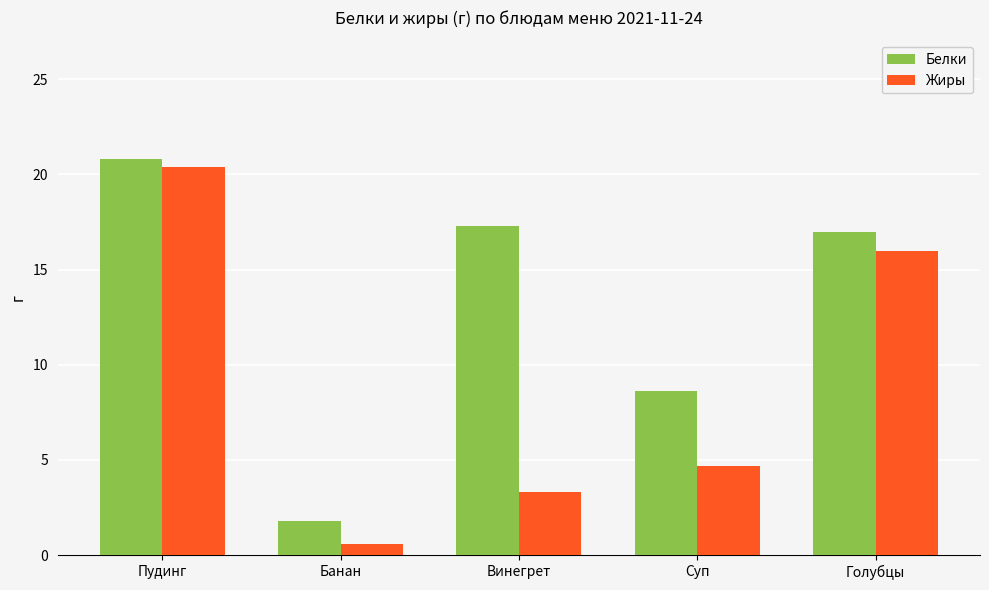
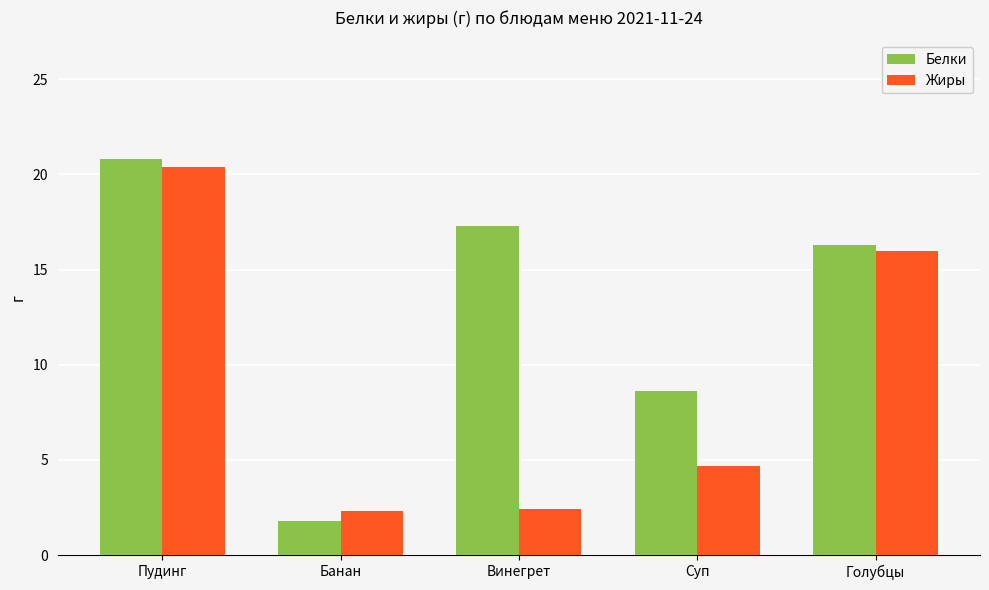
Жиры, Банан: 0.6 -> 2.3
Жиры, Винегрет: 3.3 -> 2.4
Белки, Голубцы: 17.0 -> 16.3
